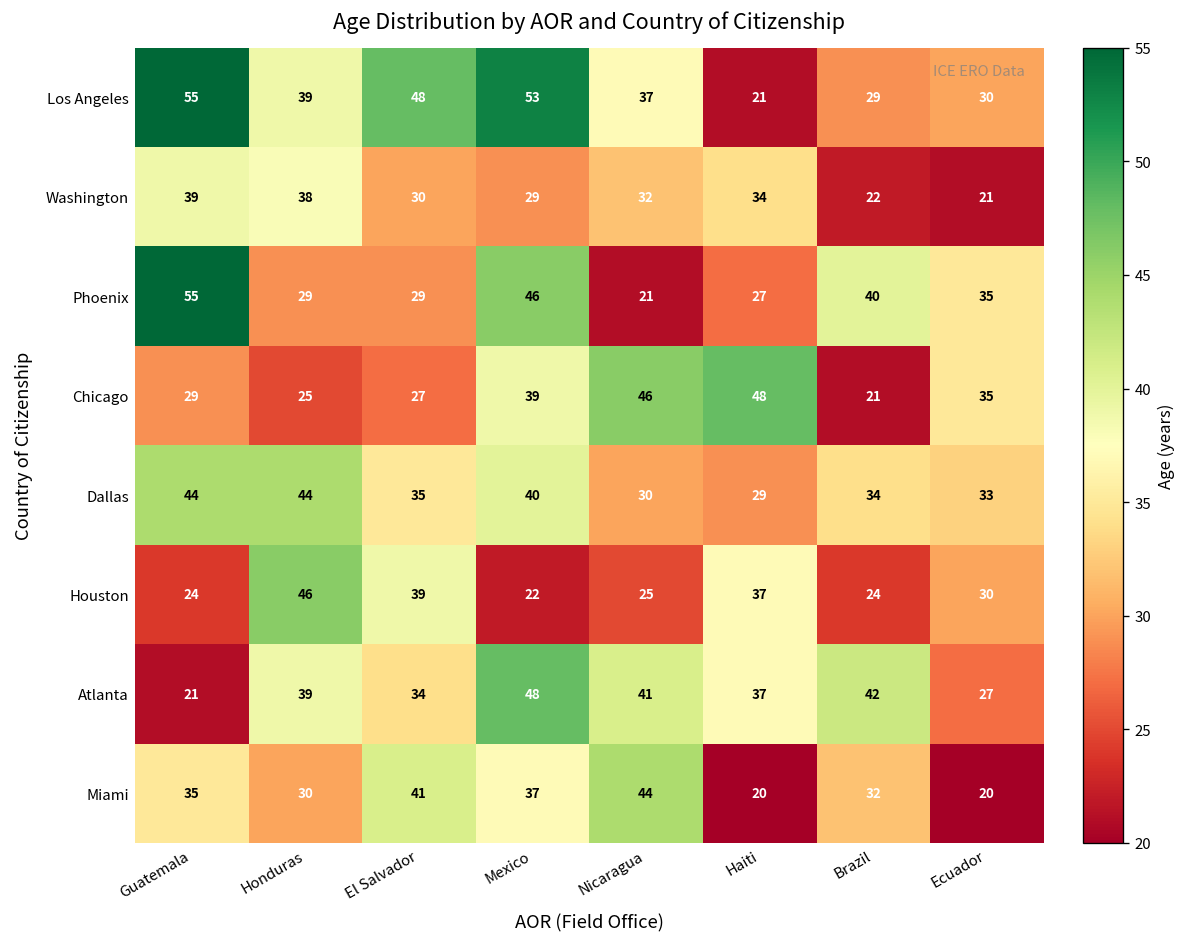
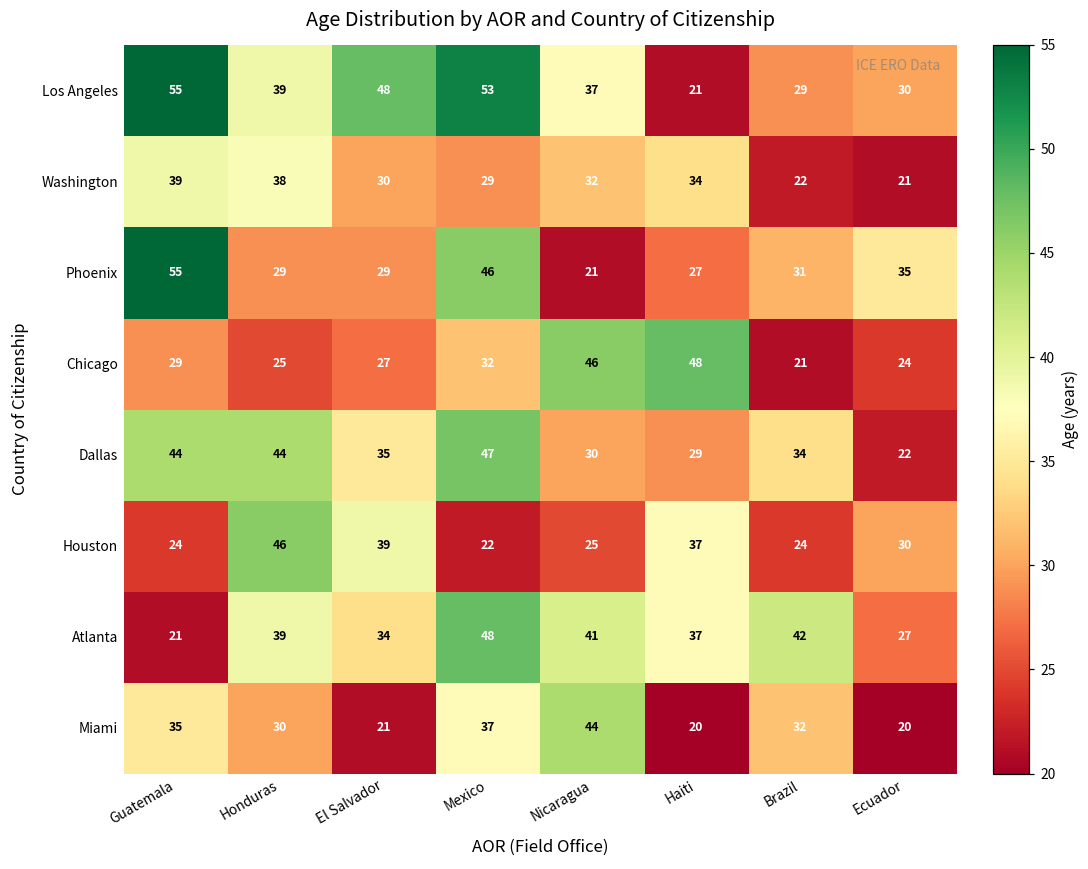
Phoenix, Brazil: 40 -> 31
Chicago, Mexico: 39 -> 32
Chicago, Ecuador: 35 -> 24
Dallas, Mexico: 40 -> 47
Dallas, Ecuador: 33 -> 22
Miami, El Salvador: 41 -> 21
